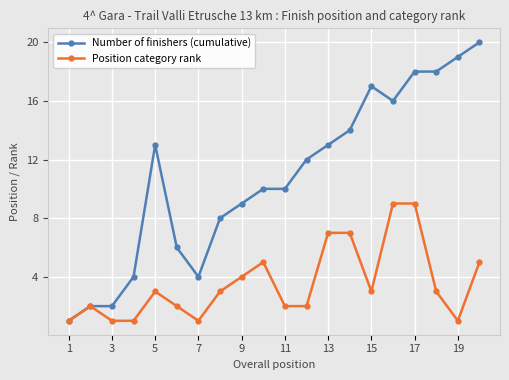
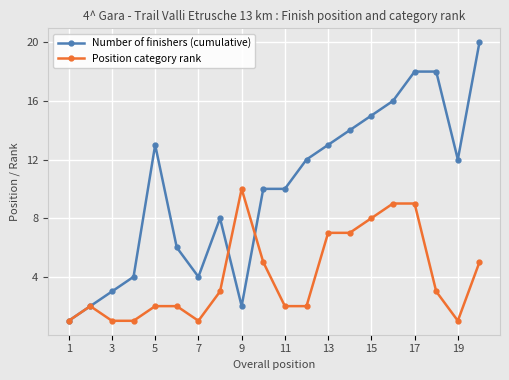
Number of finishers (cumulative), 3: 2 -> 3
Position category rank, 5: 3 -> 2
Number of finishers (cumulative), 9: 9 -> 2
Position category rank, 9: 4 -> 10
Number of finishers (cumulative), 15: 17 -> 15
Position category rank, 15: 3 -> 8
Number of finishers (cumulative), 19: 19 -> 12
